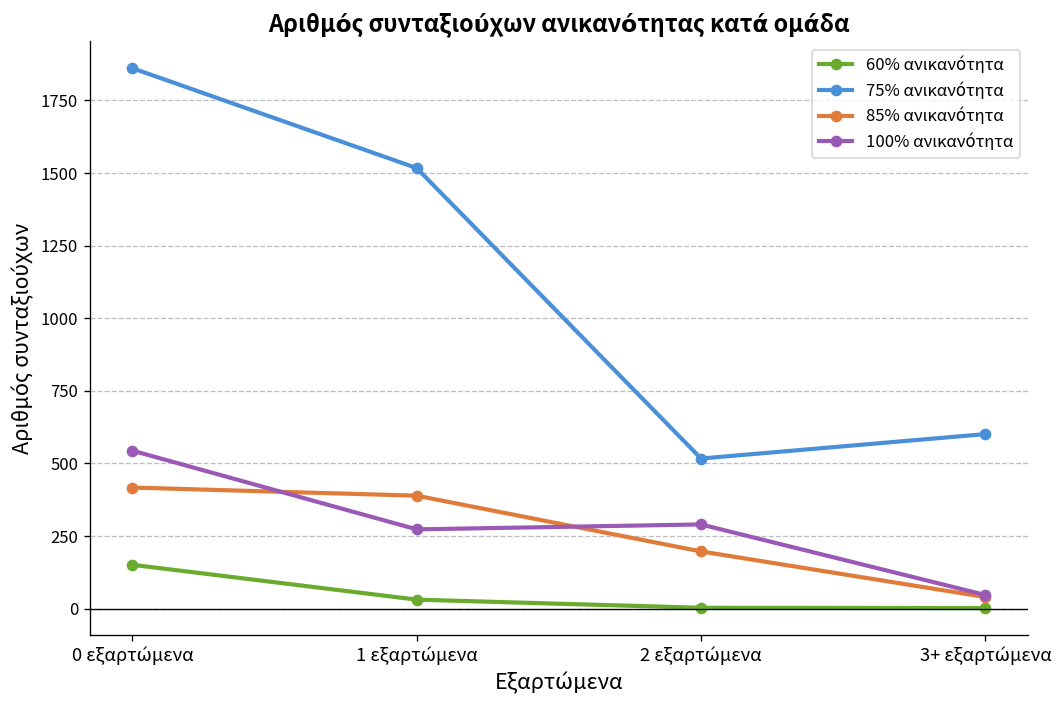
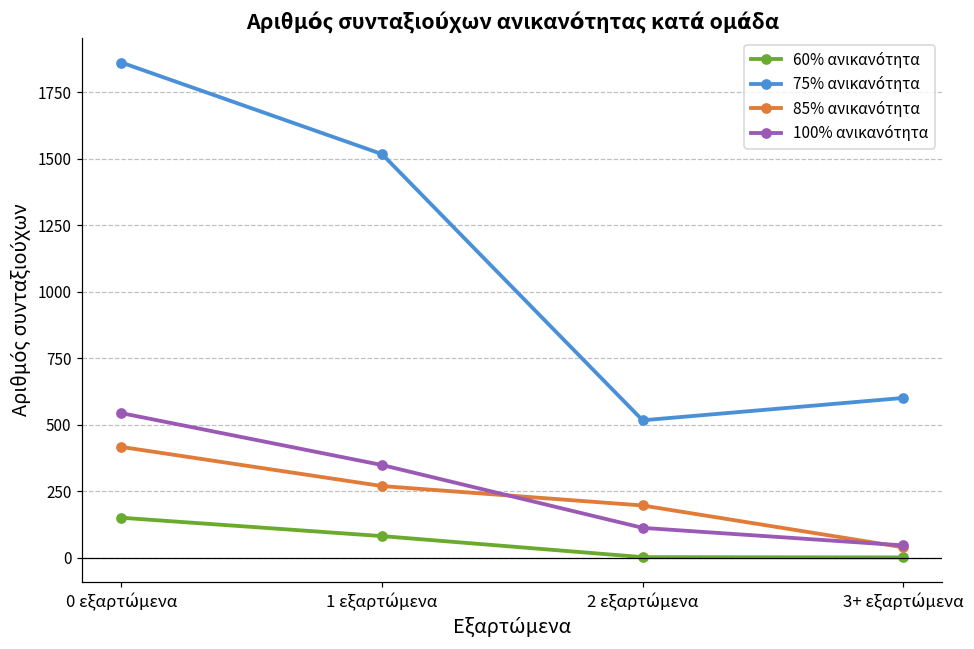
60% ανικανότητα, 1 εξαρτώμενα: 30 -> 80
85% ανικανότητα, 1 εξαρτώμενα: 390 -> 270
100% ανικανότητα, 1 εξαρτώμενα: 270 -> 350
100% ανικανότητα, 2 εξαρτώμενα: 290 -> 110
